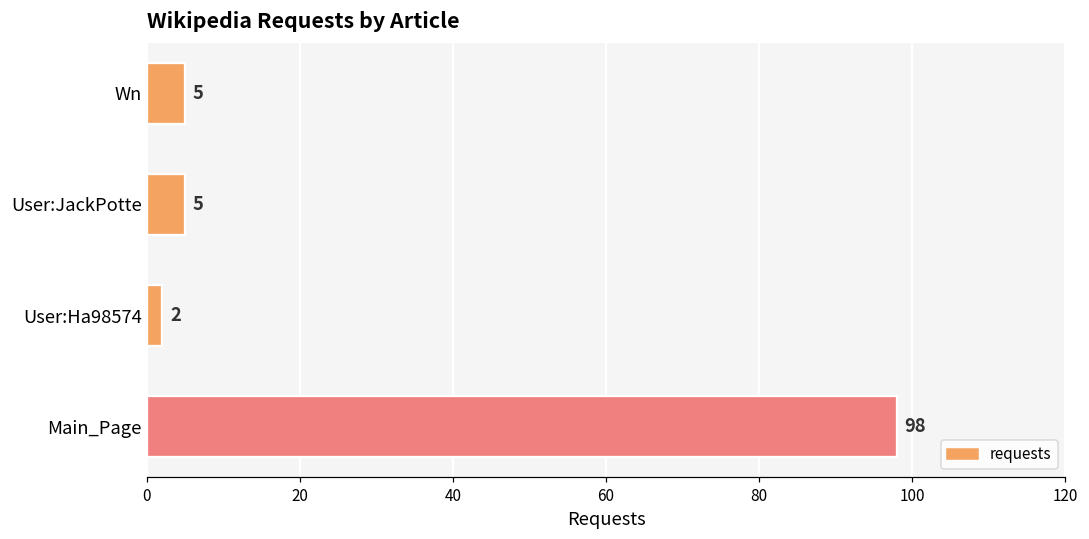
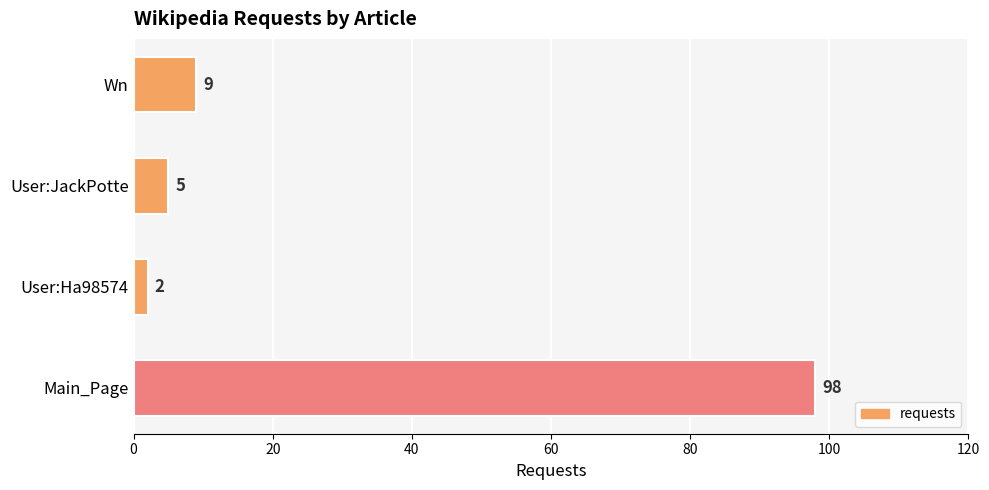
Wn: 5 -> 9
